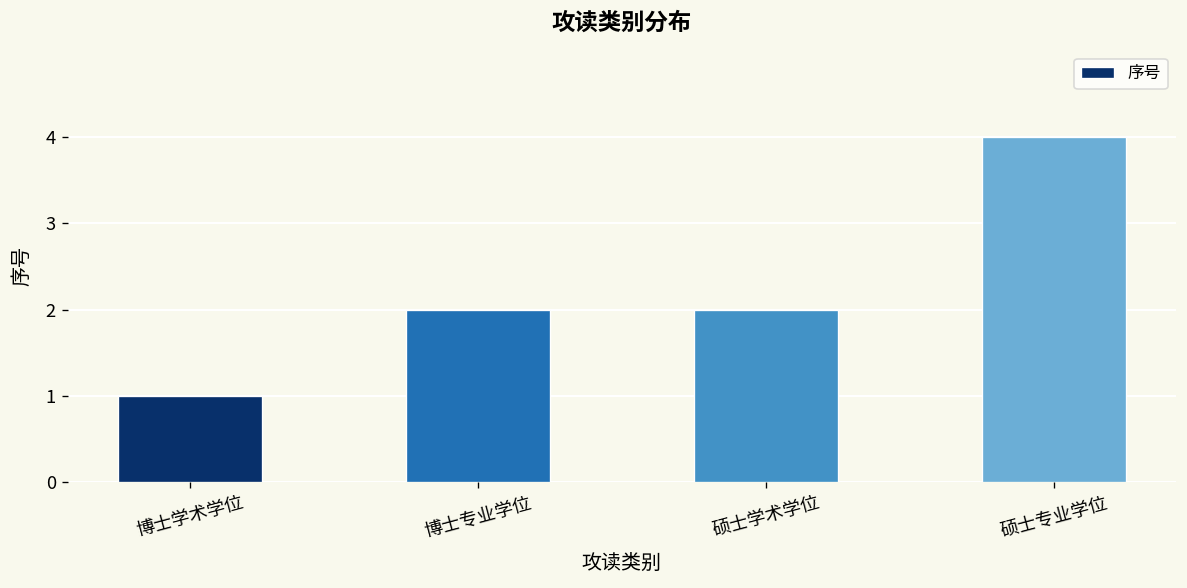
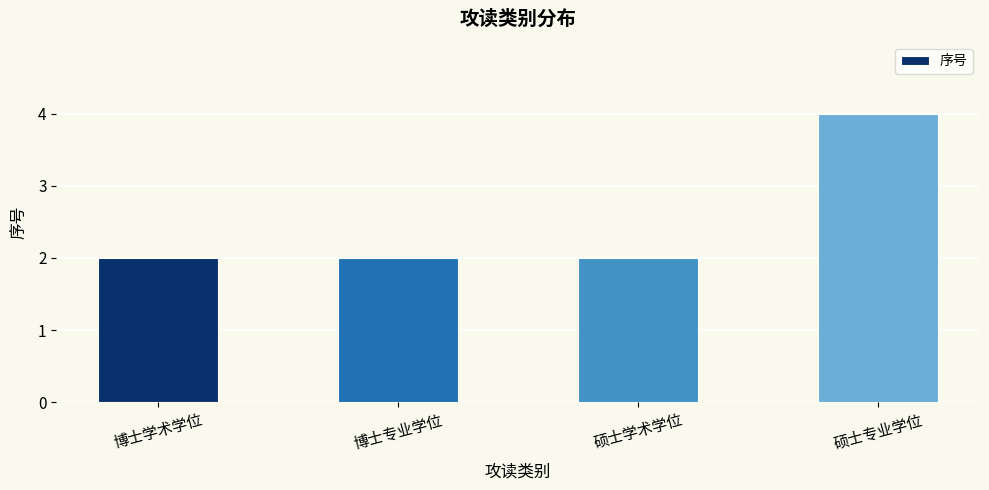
博士学术学位: 1 -> 2
